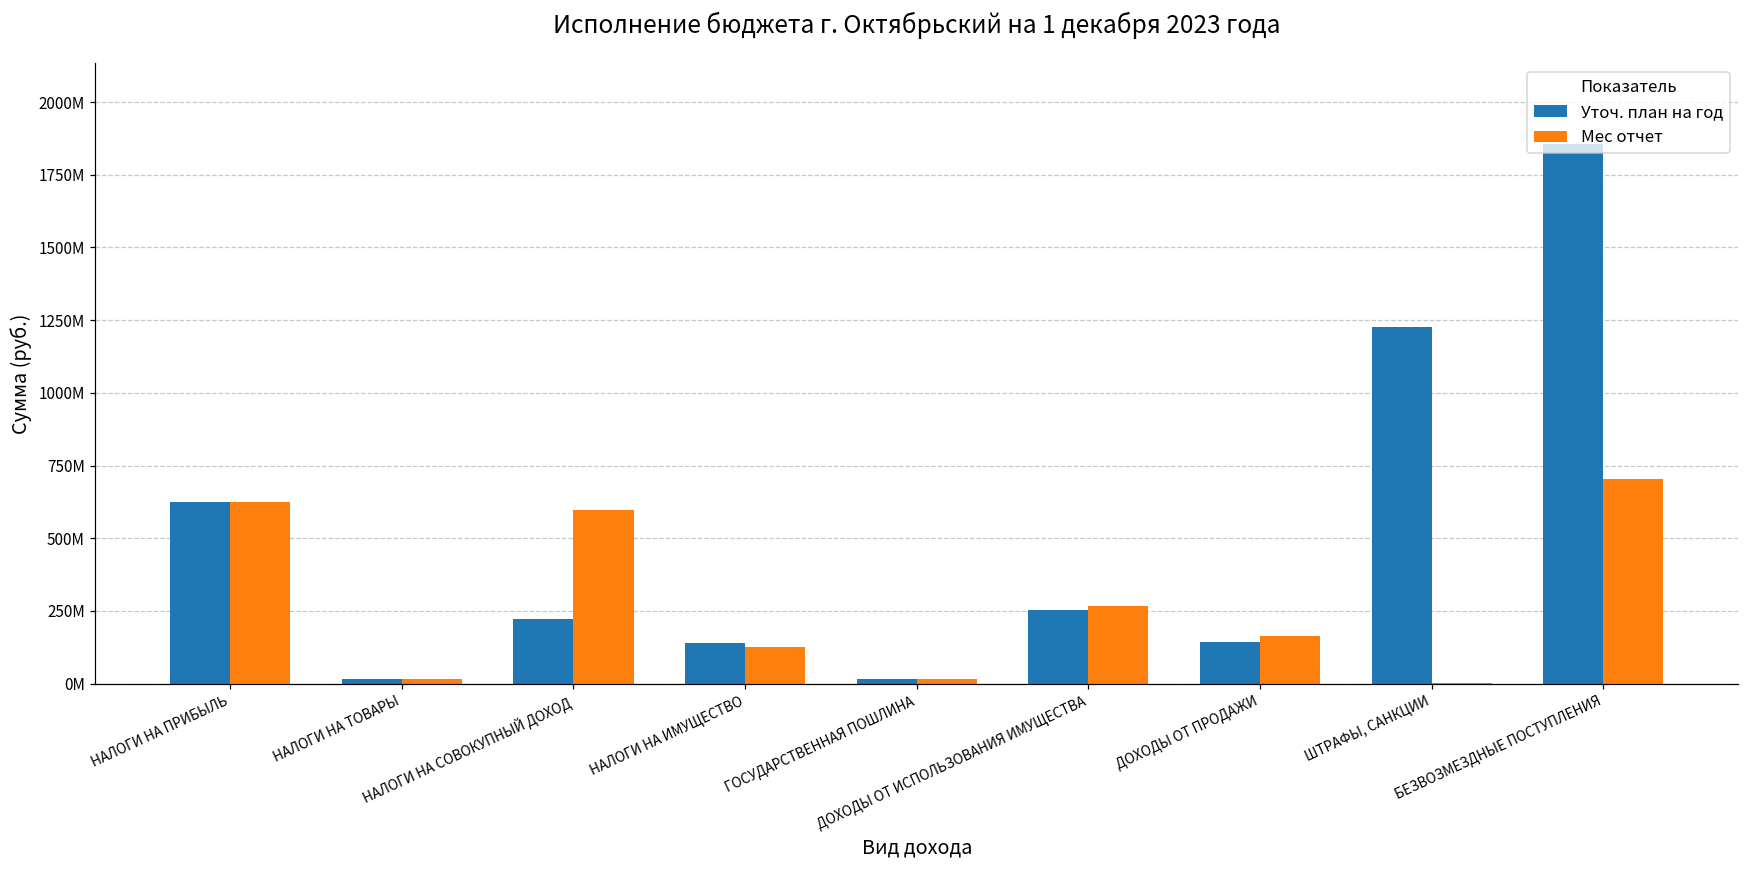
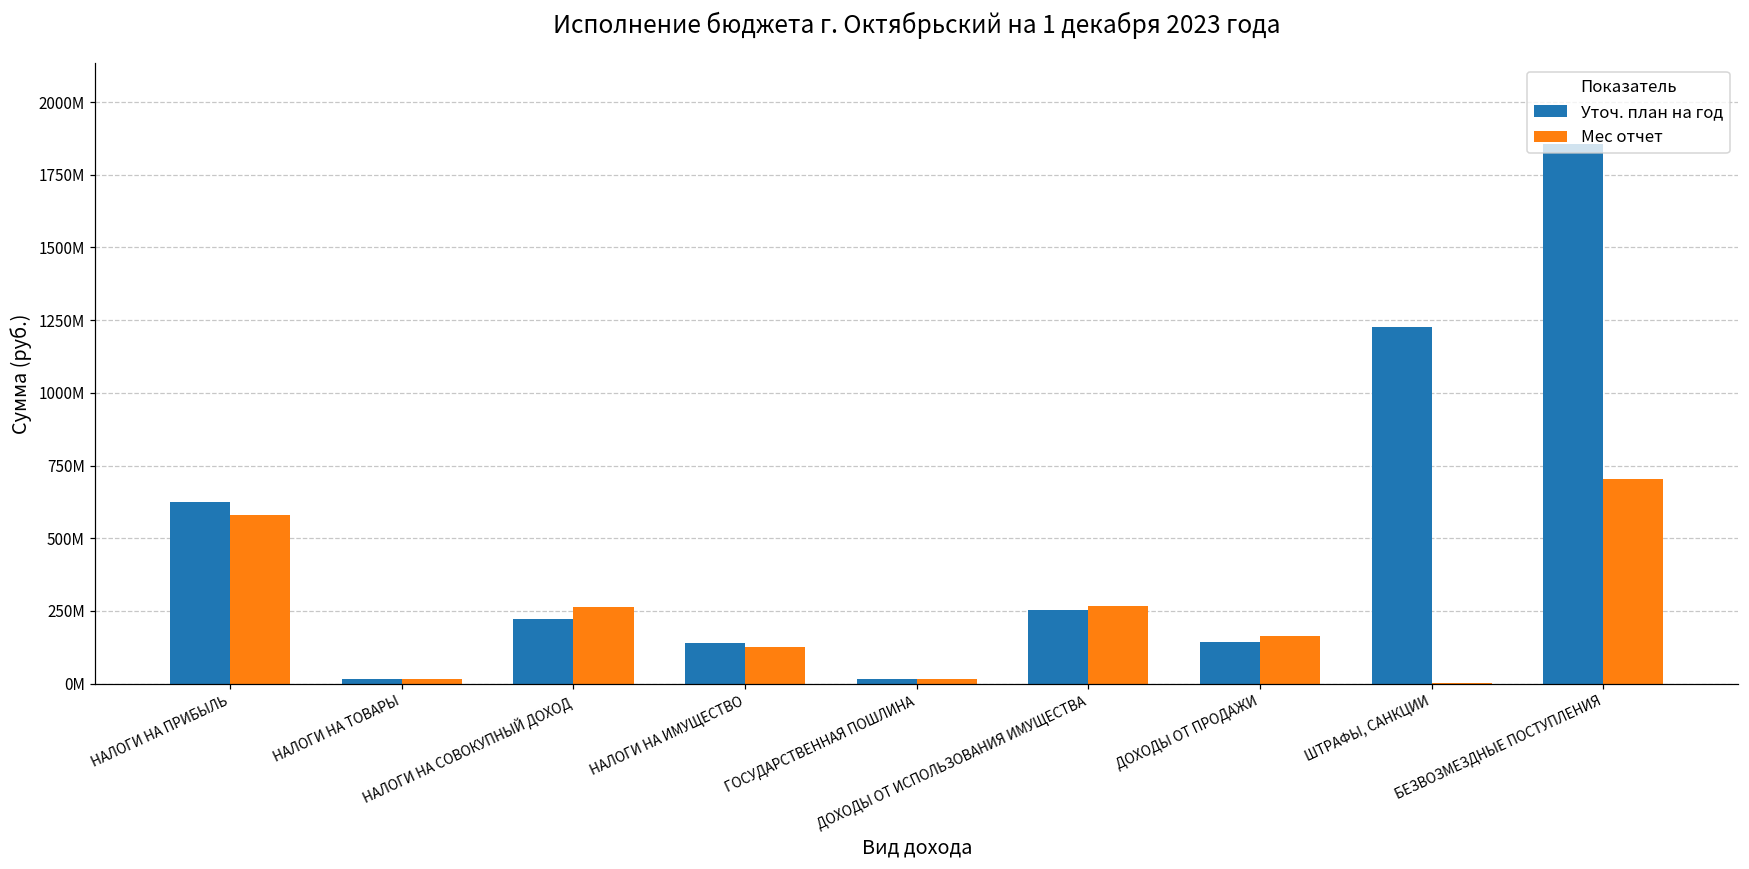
Мес отчет, НАЛОГИ НА ПРИБЫЛЬ: 620000000 -> 580000000
Мес отчет, НАЛОГИ НА СОВОКУПНЫЙ ДОХОД: 600000000 -> 260000000
